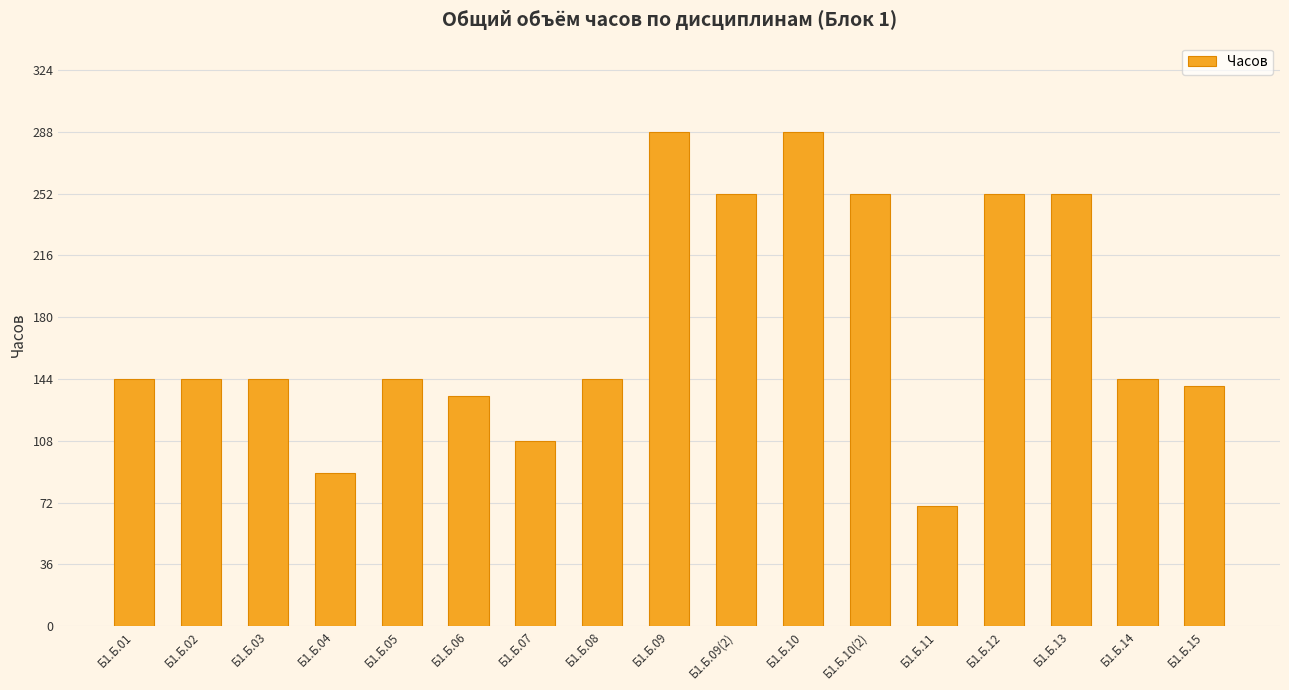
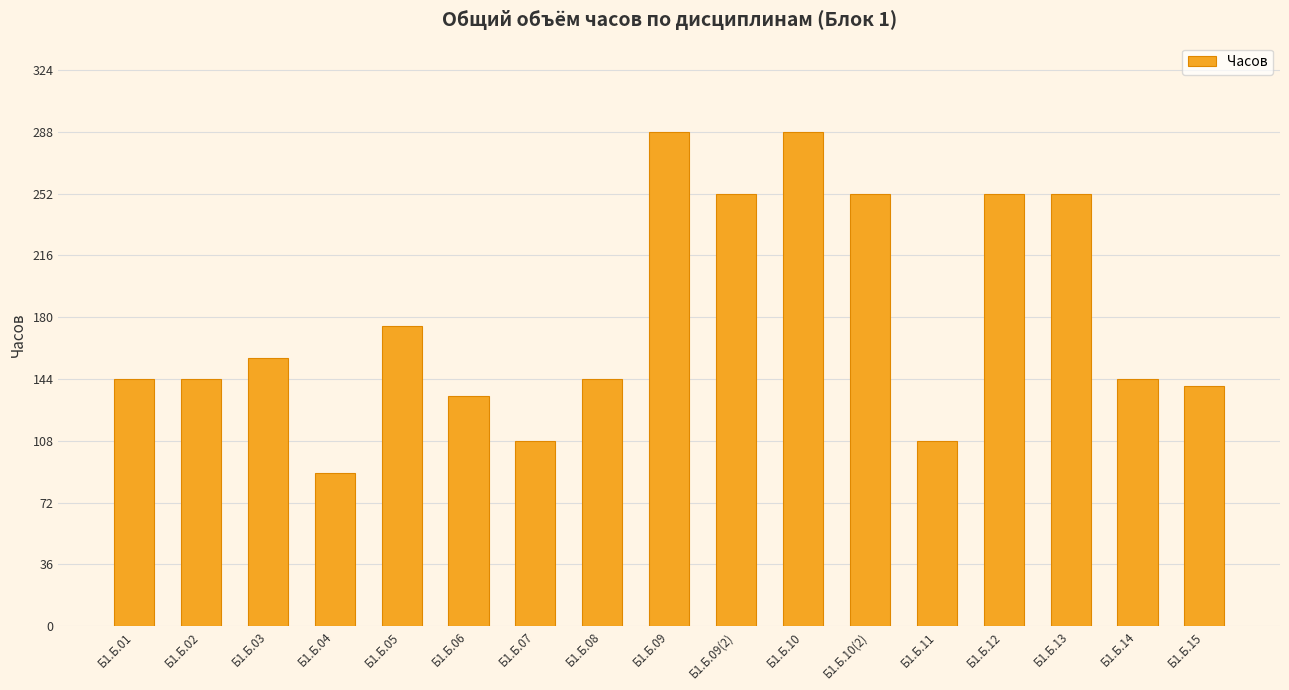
Б1.Б.03: 144 -> 156
Б1.Б.05: 144 -> 175
Б1.Б.11: 70 -> 108
